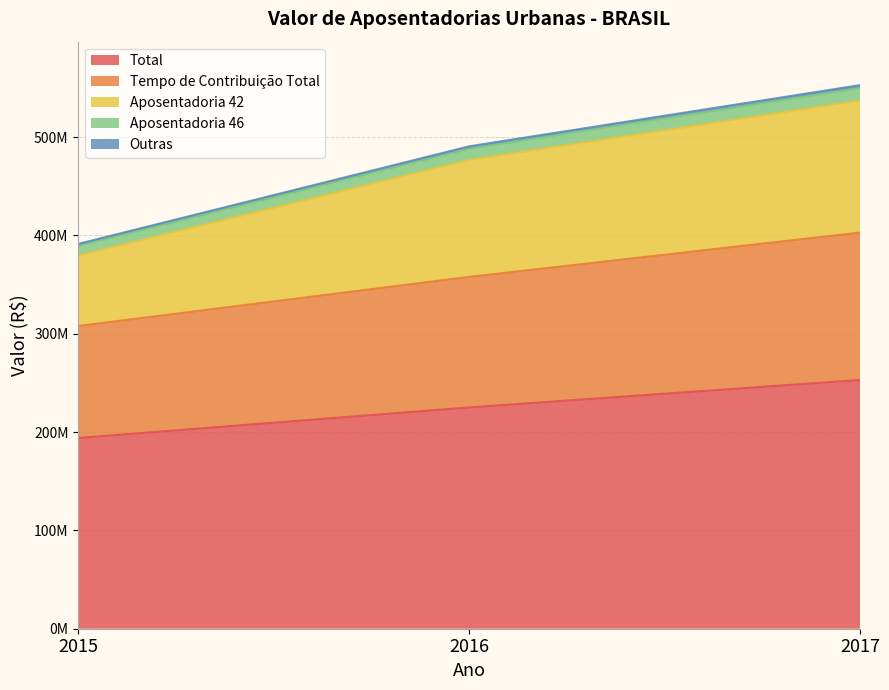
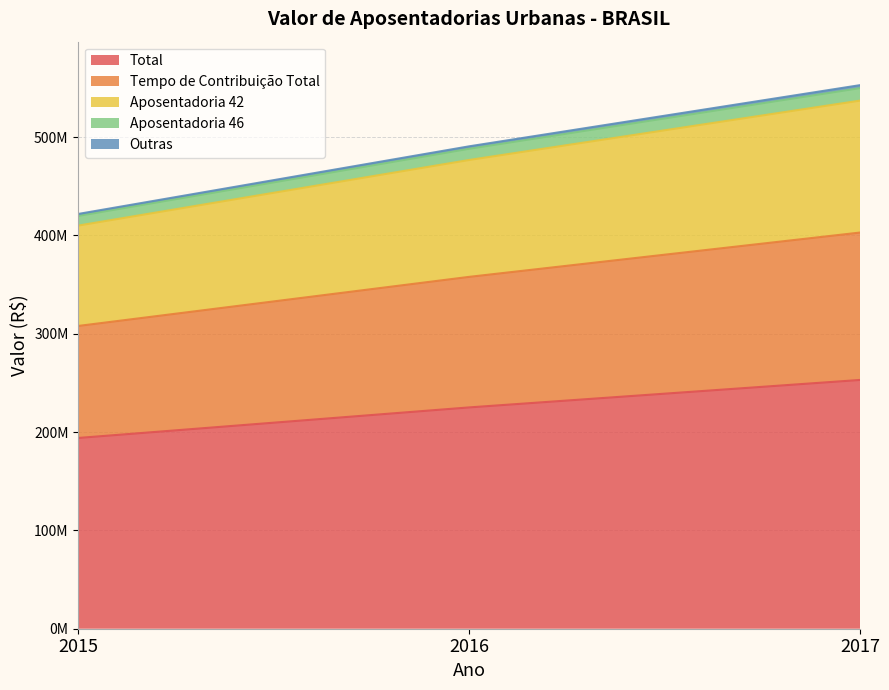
Aposentadoria 42, 2015: 70000000 -> 100000000
